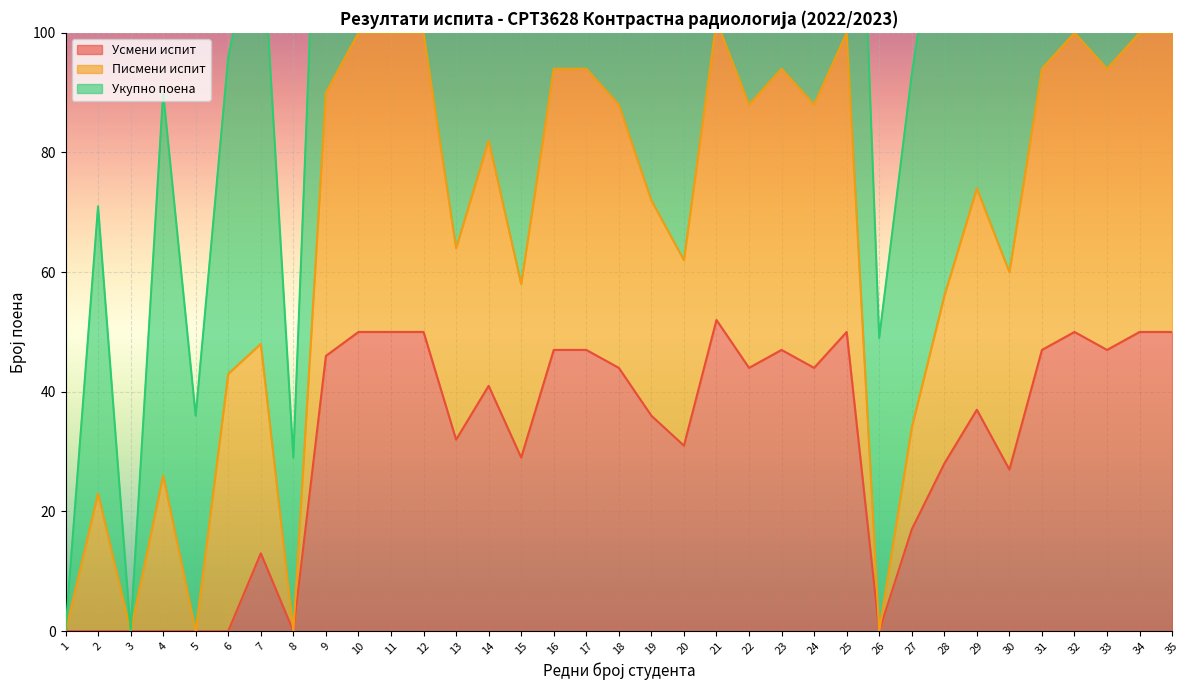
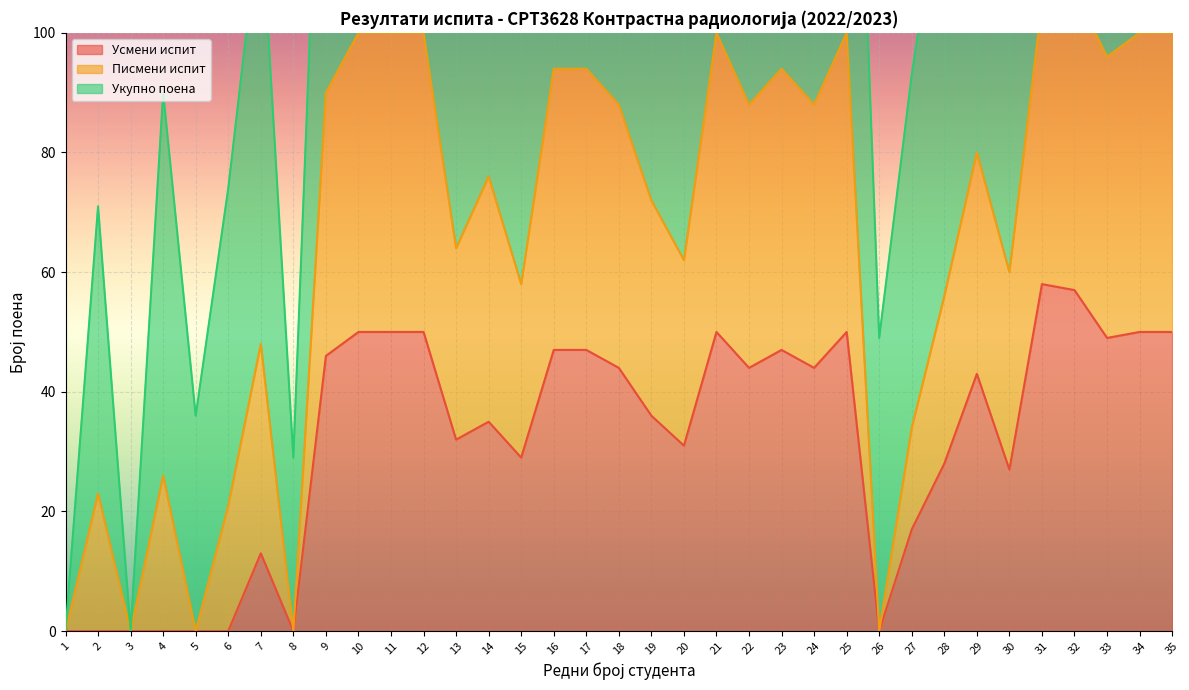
Писмени испит, 6: 43 -> 21
Усмени испит, 14: 41 -> 35
Усмени испит, 21: 52 -> 50
Усмени испит, 29: 37 -> 43
Усмени испит, 31: 47 -> 58
Усмени испит, 32: 50 -> 57
Усмени испит, 33: 47 -> 49
